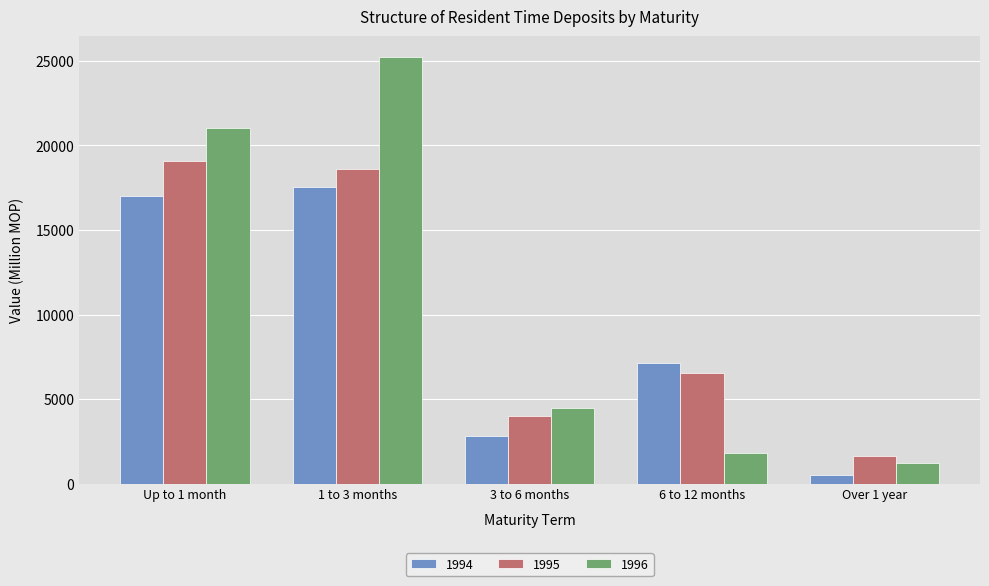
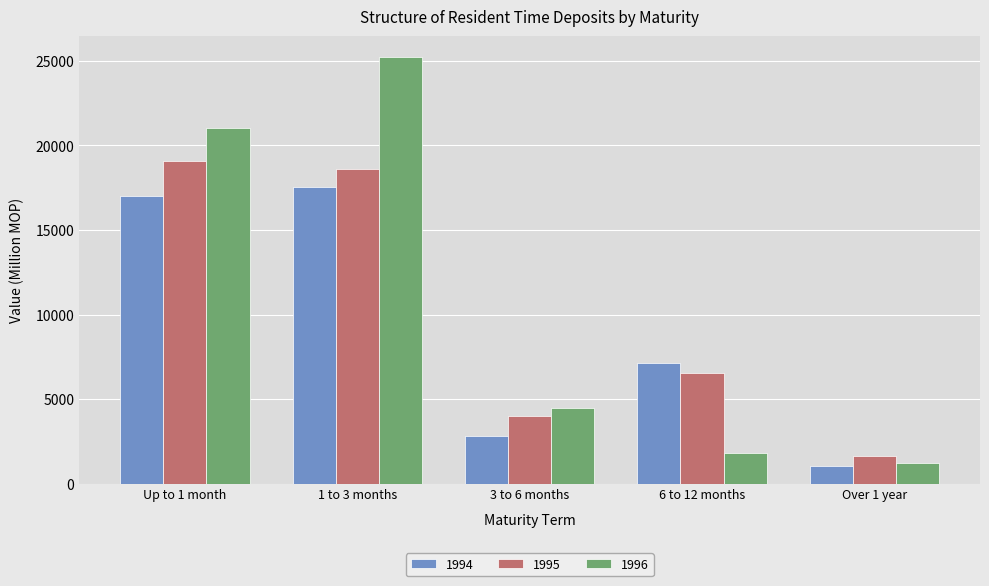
1994, Over 1 year: 500 -> 1000
